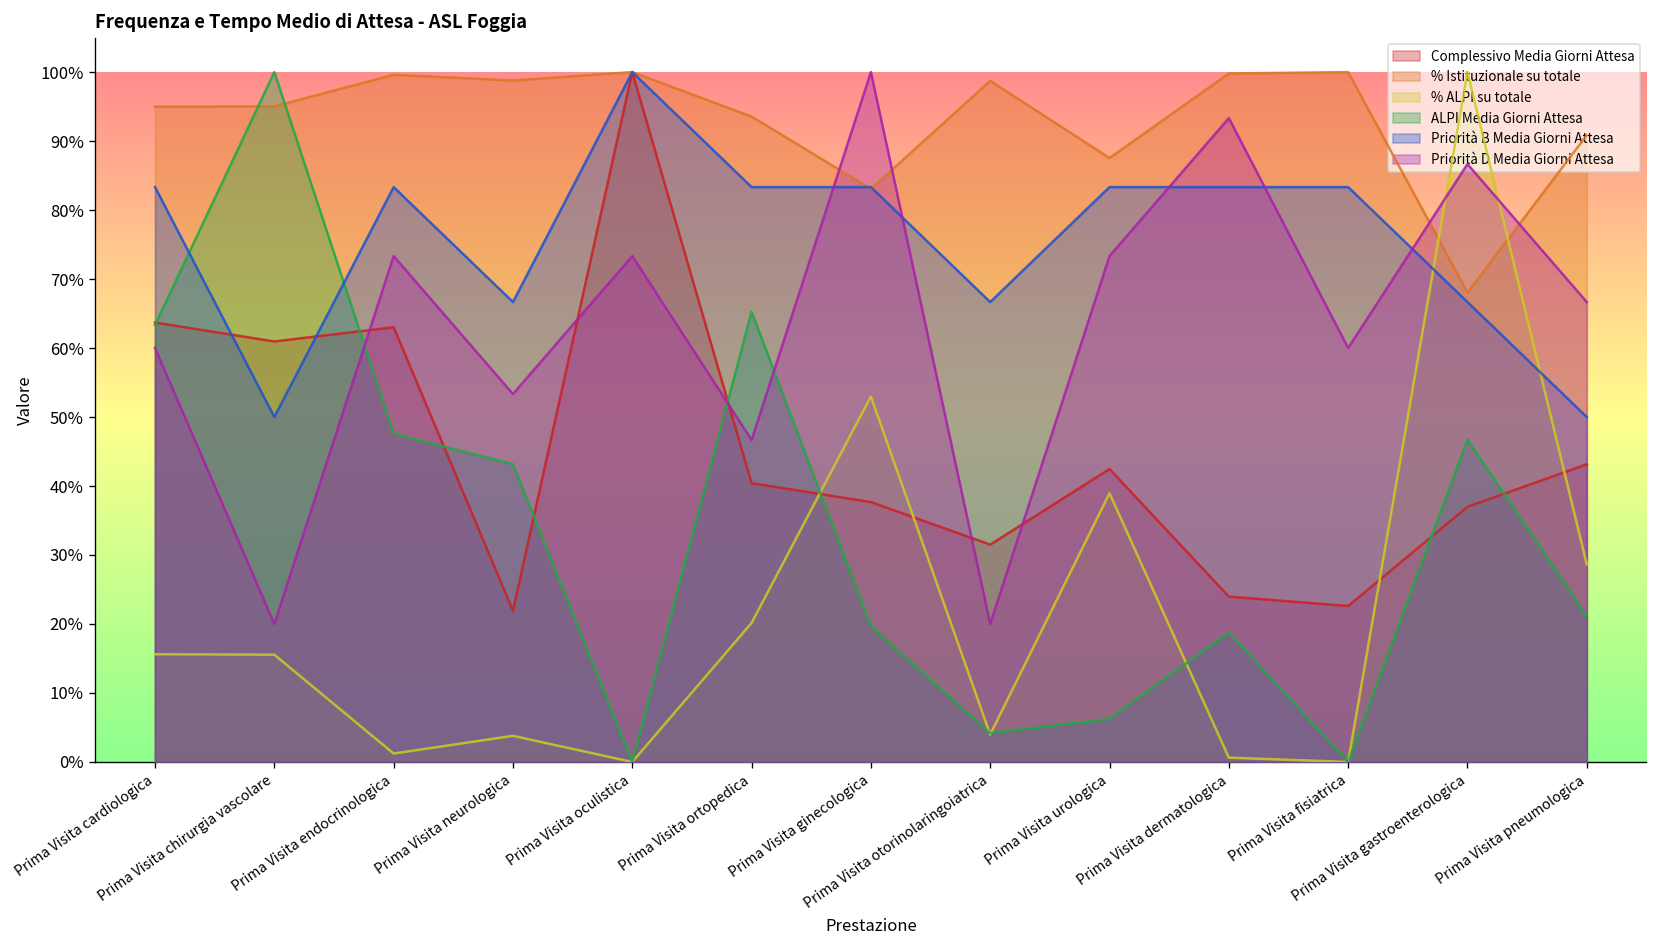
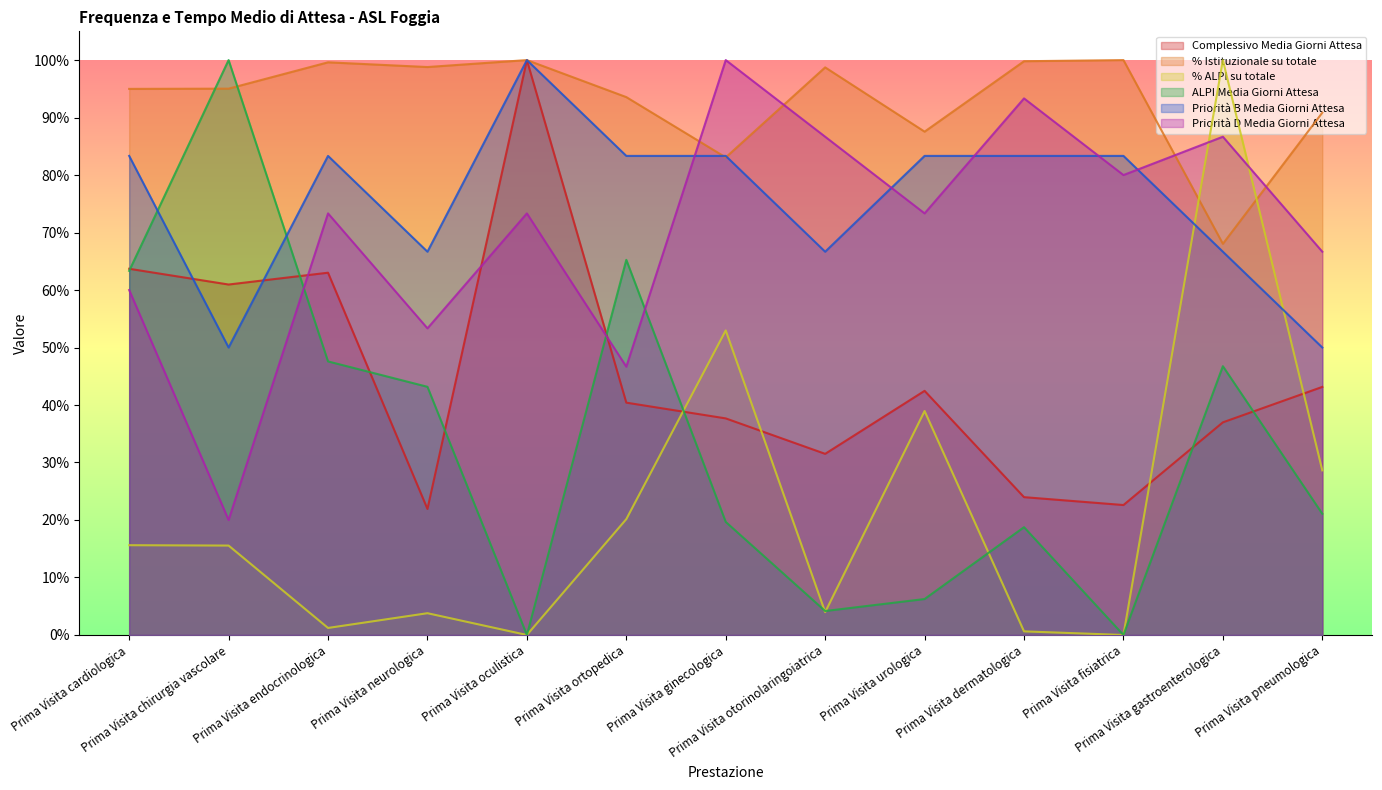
Priorità D Media Giorni Attesa, Prima Visita otorinolaringoiatrica: 20% -> 87%
Priorità D Media Giorni Attesa, Prima Visita fisiatrica: 60% -> 80%
